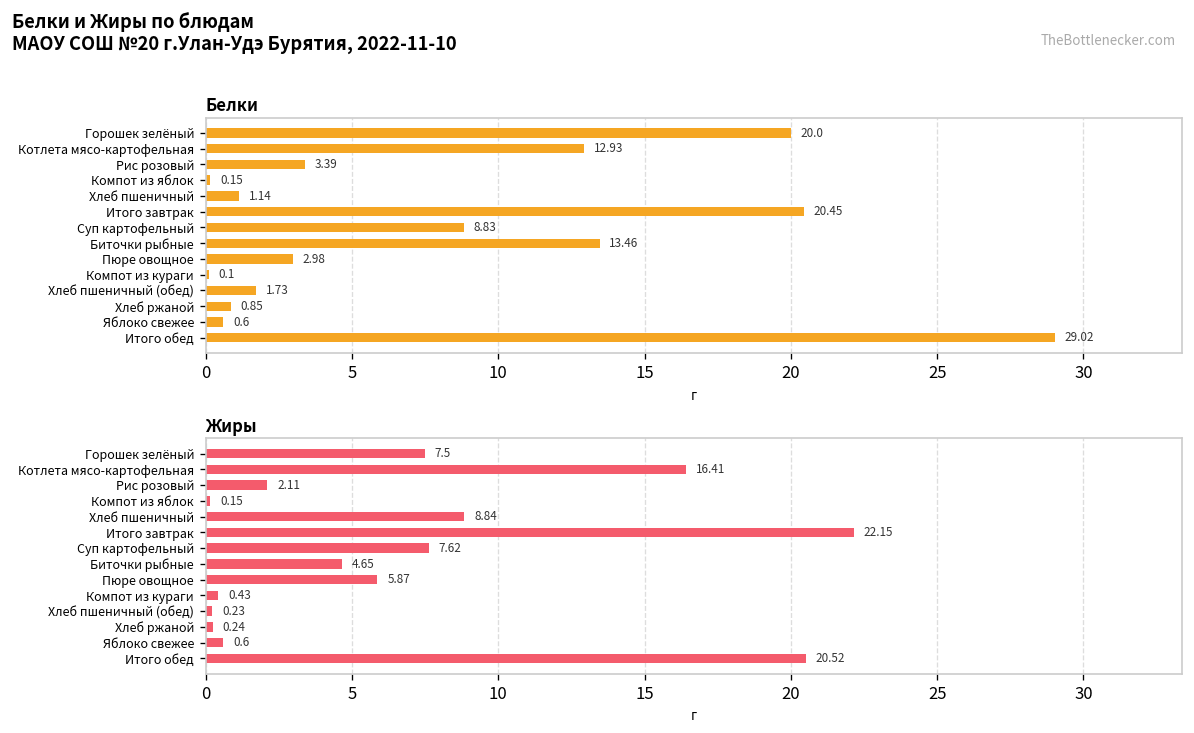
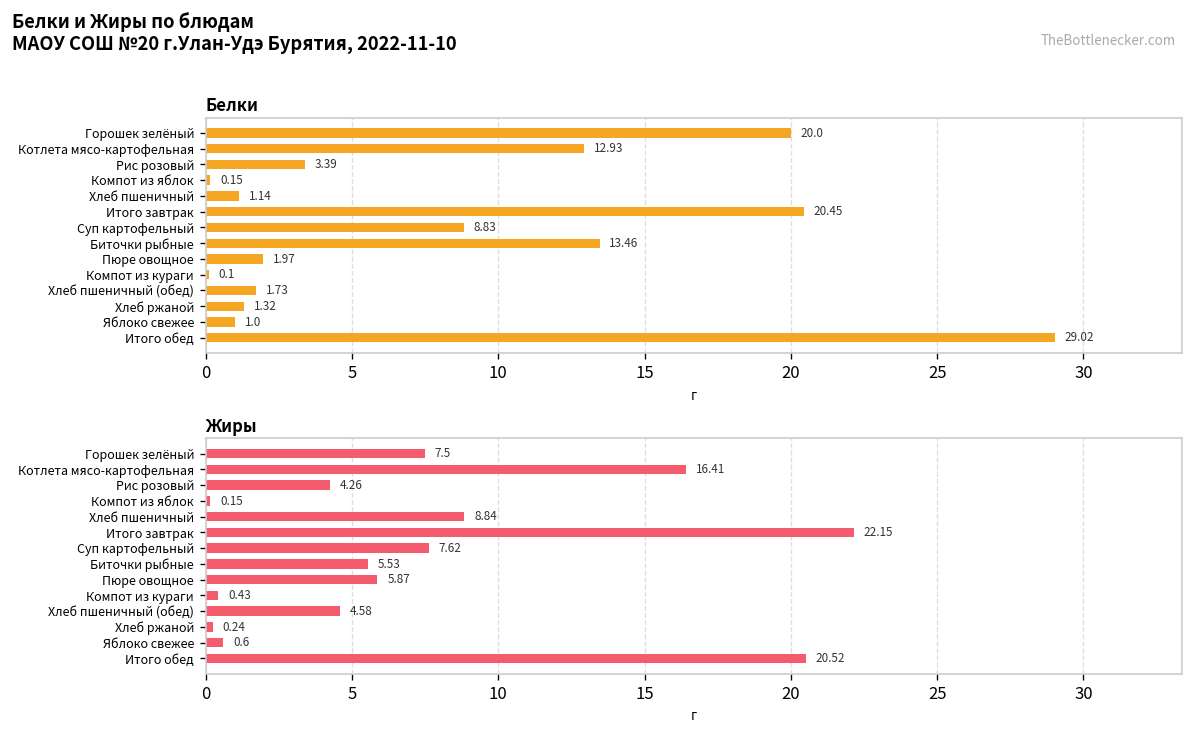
Белки, Пюре овощное: 2.98 -> 1.97
Белки, Хлеб ржаной: 0.85 -> 1.32
Белки, Яблоко свежее: 0.6 -> 1.0
Жиры, Рис розовый: 2.11 -> 4.26
Жиры, Биточки рыбные: 4.65 -> 5.53
Жиры, Хлеб пшеничный (обед): 0.23 -> 4.58
